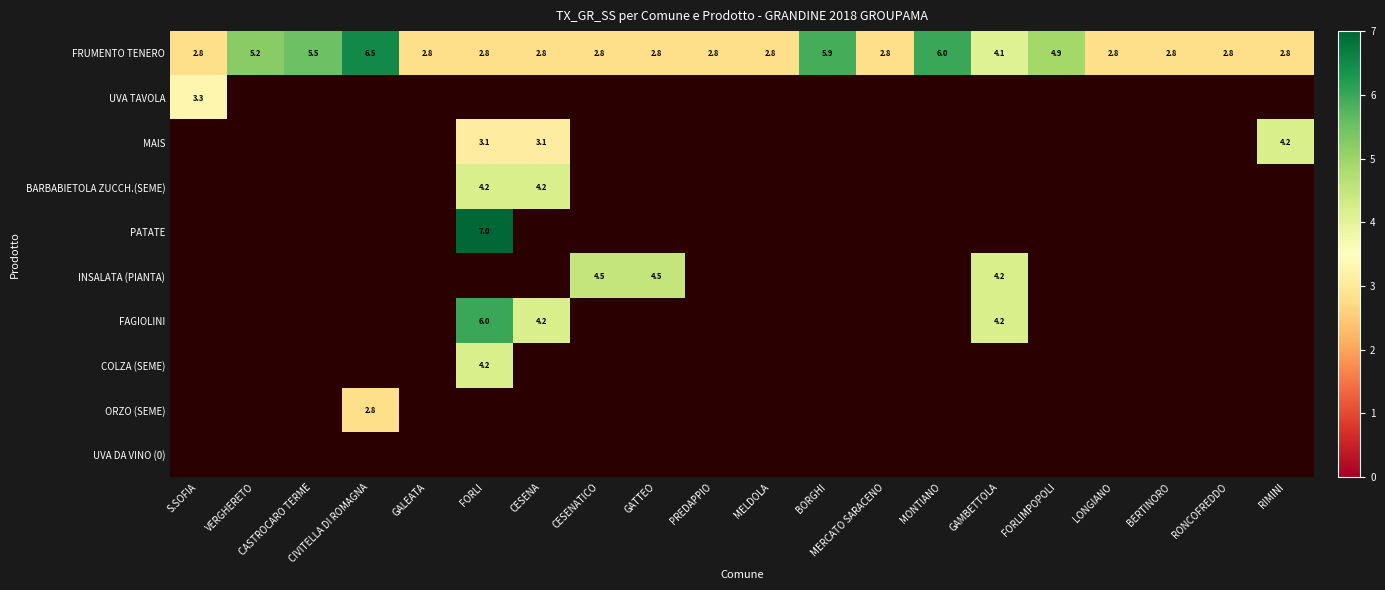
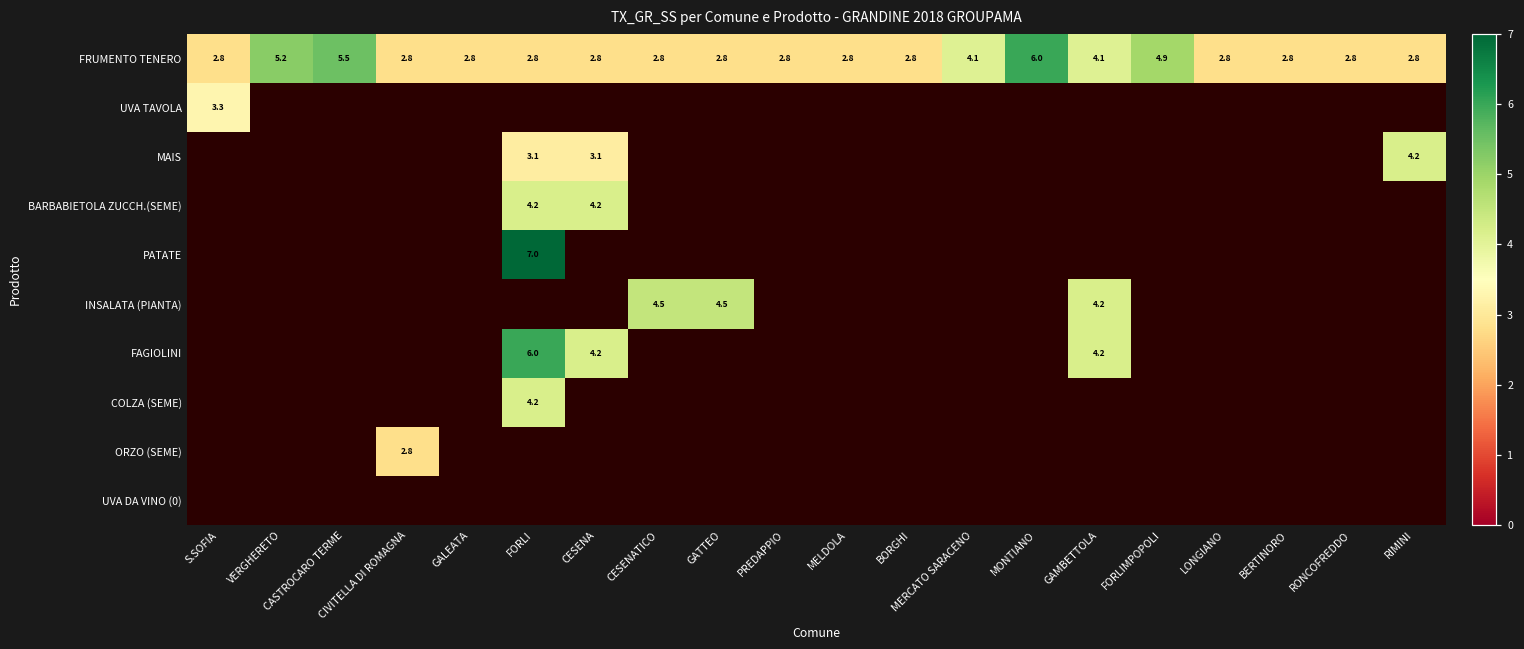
FRUMENTO TENERO, CIVITELLA DI ROMAGNA: 6.5 -> 2.8
FRUMENTO TENERO, BORGHI: 5.9 -> 2.8
FRUMENTO TENERO, MERCATO SARACENO: 2.8 -> 4.1
